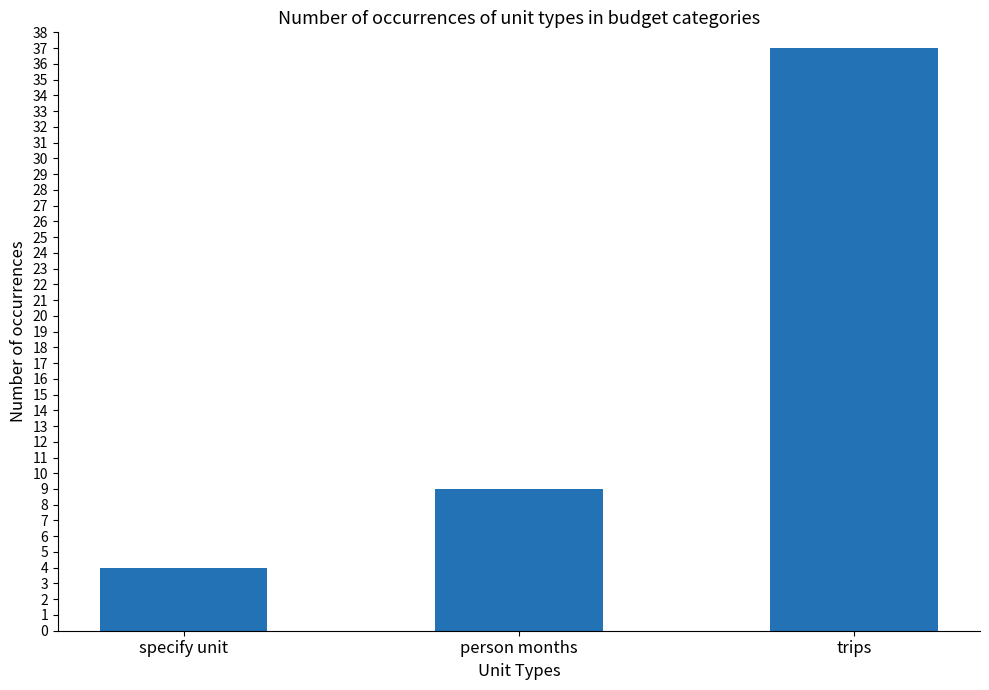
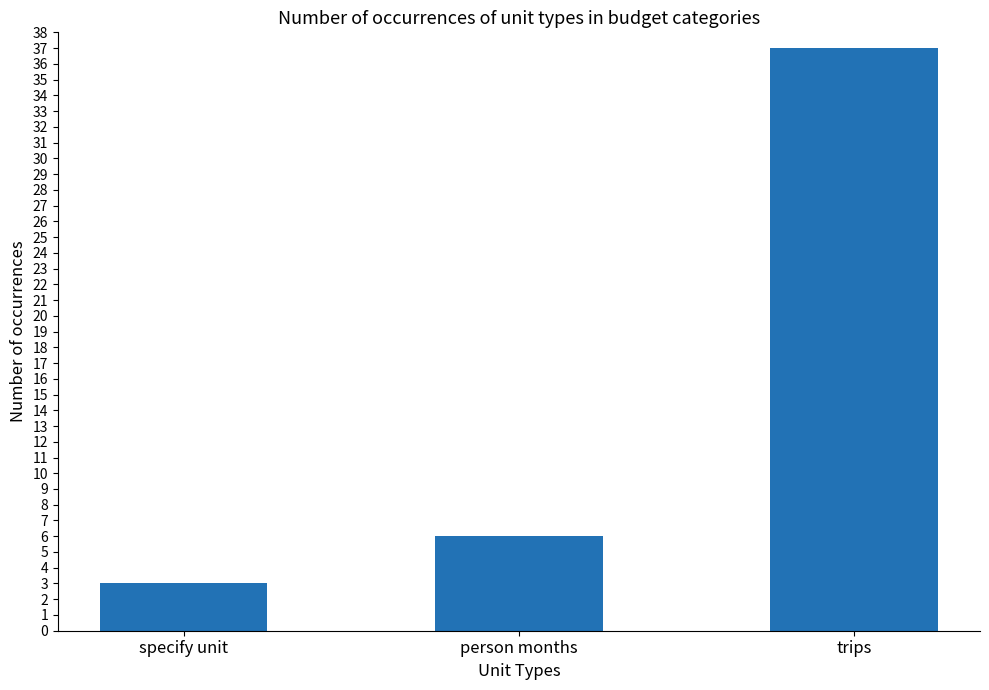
specify unit: 4 -> 3
person months: 9 -> 6
